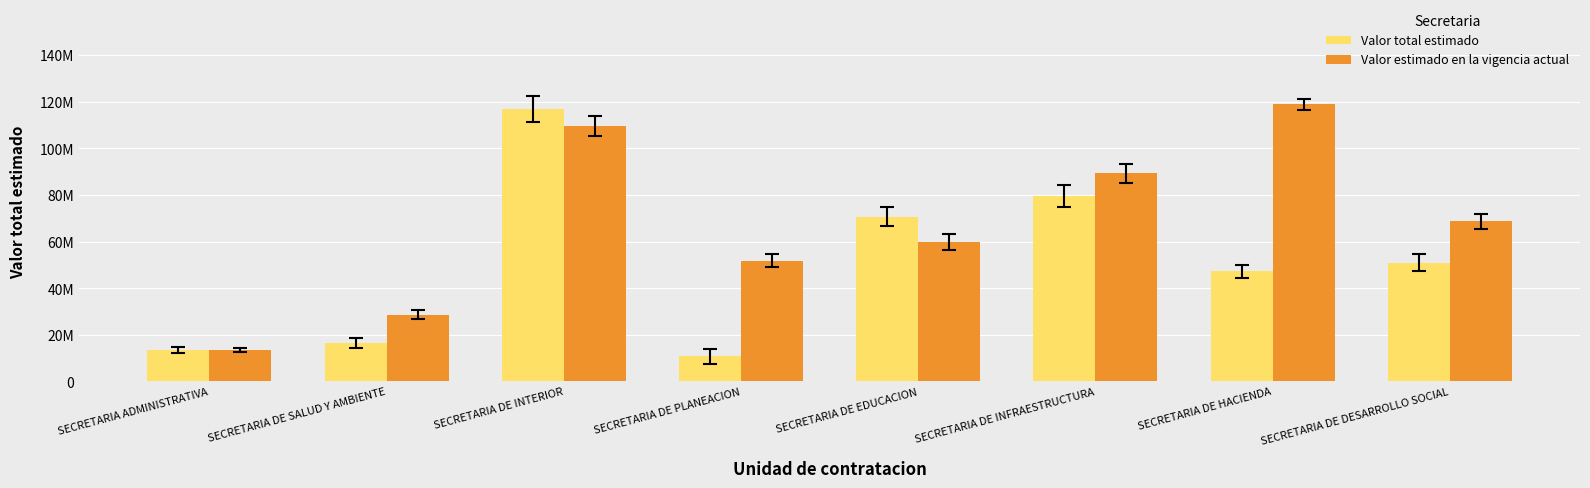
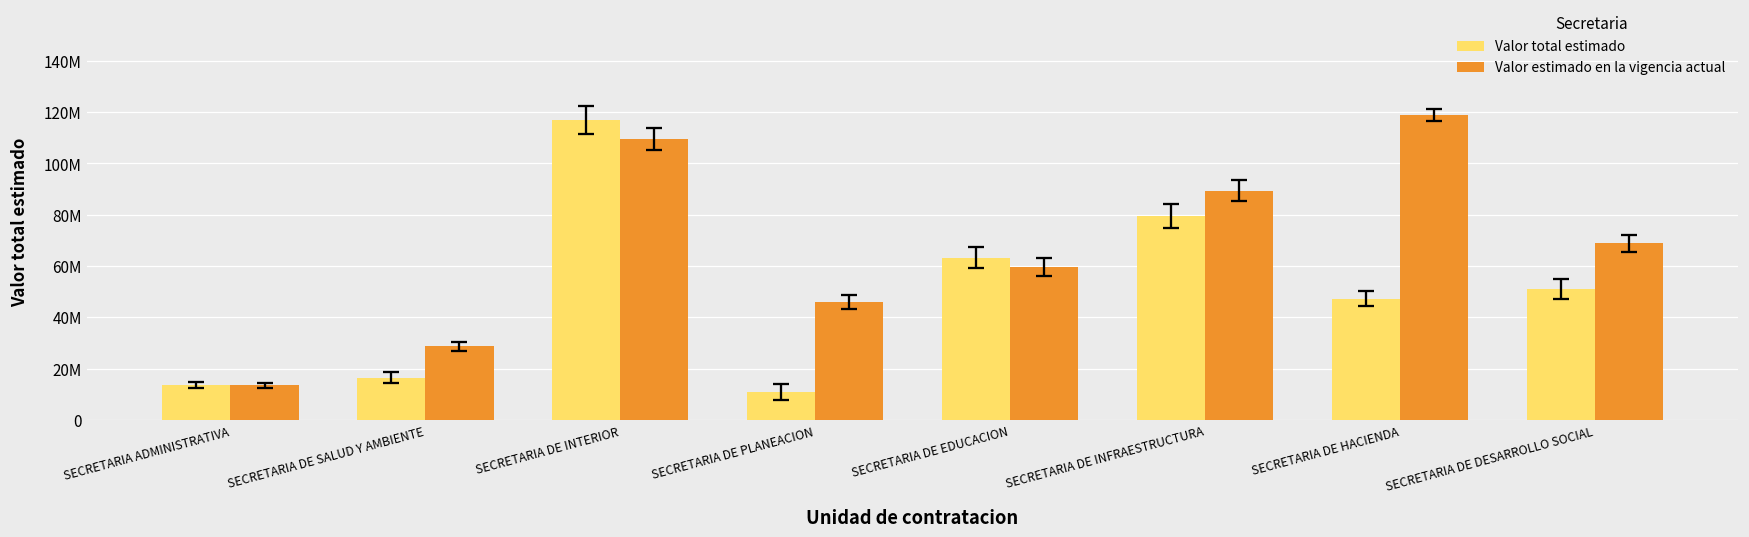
Valor estimado en la vigencia actual, SECRETARIA DE PLANEACION: 52000000 -> 46000000
Valor total estimado, SECRETARIA DE EDUCACION: 71000000 -> 63000000
